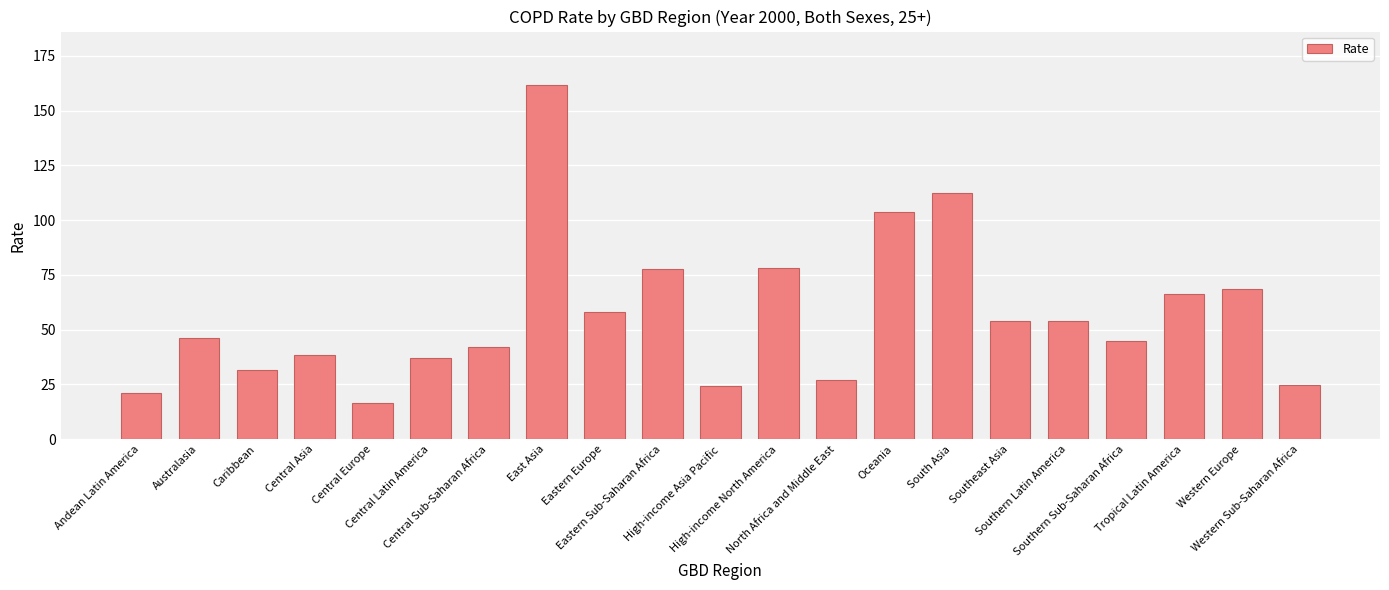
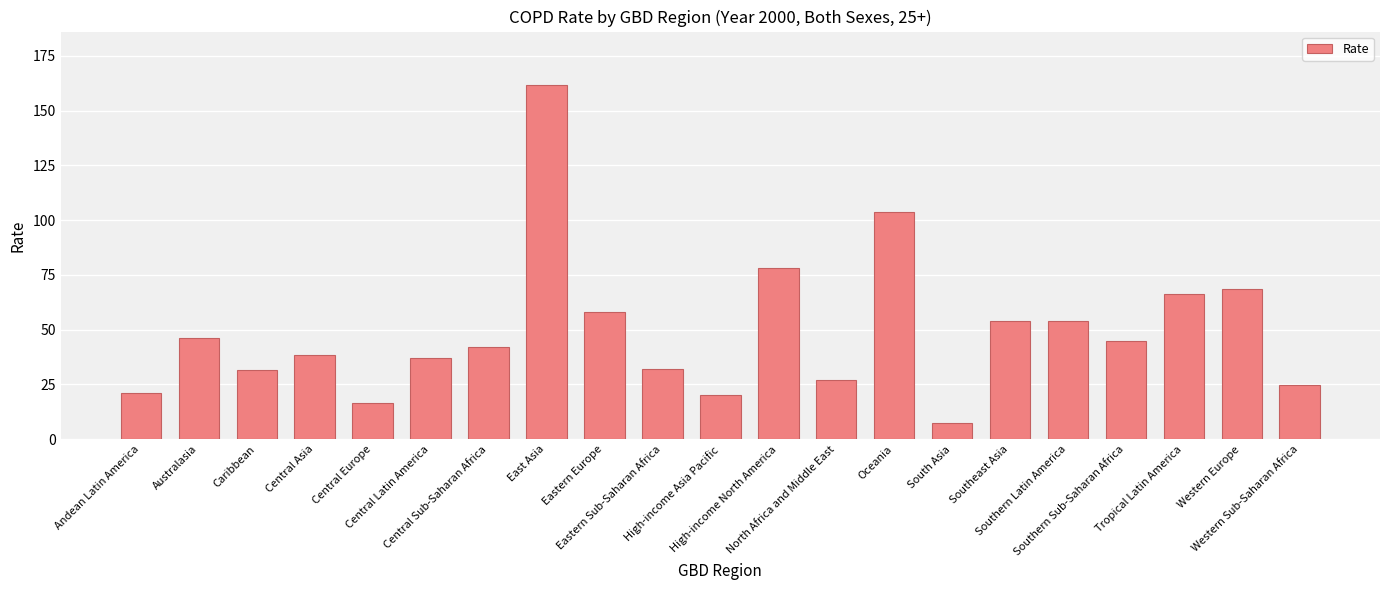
Eastern Sub-Saharan Africa: 78 -> 32
High-income Asia Pacific: 24 -> 20
South Asia: 112 -> 7
